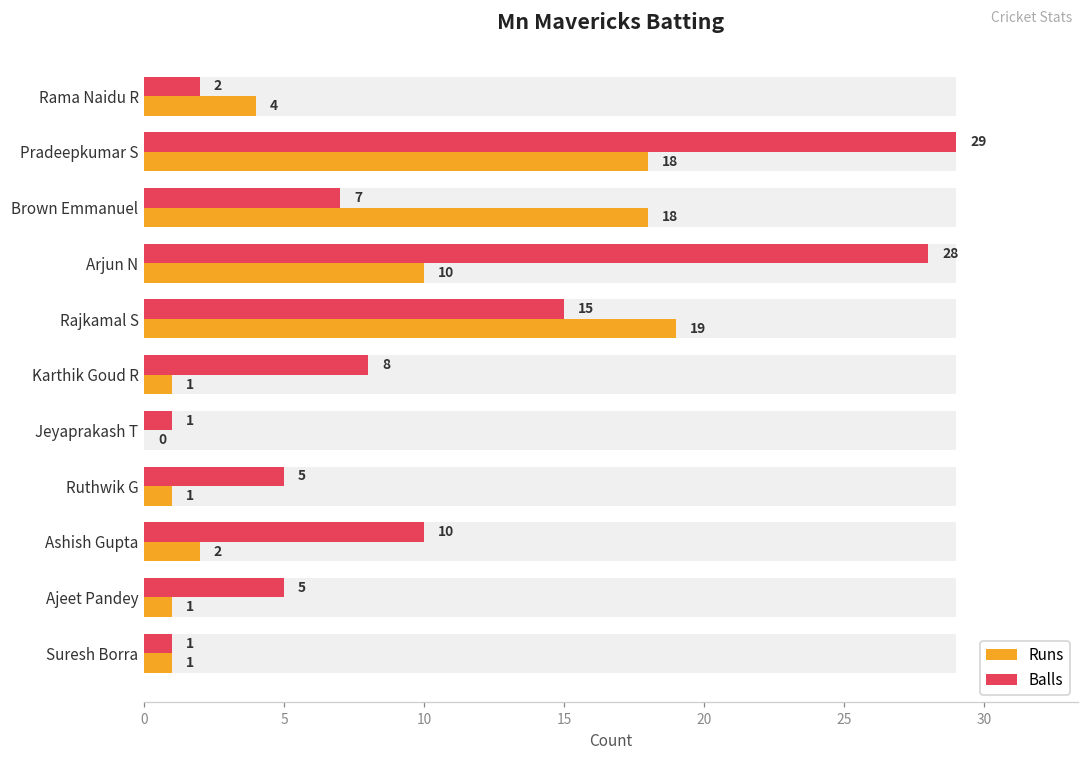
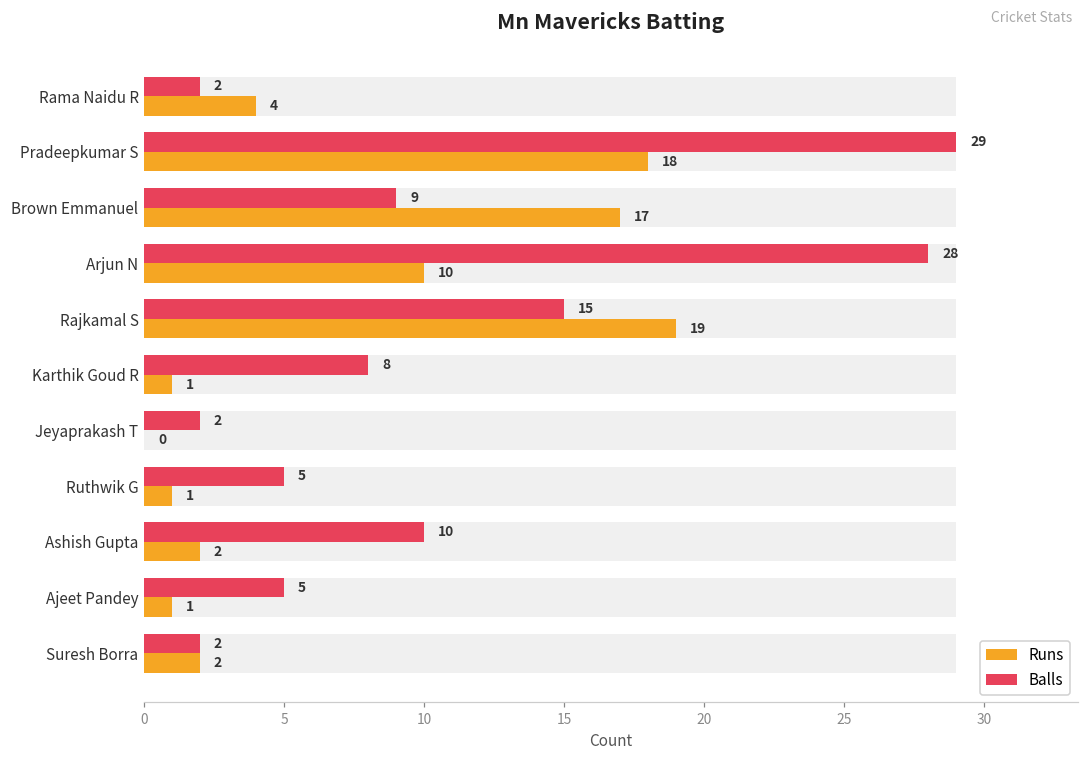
Balls, Brown Emmanuel: 7 -> 9
Runs, Brown Emmanuel: 18 -> 17
Balls, Jeyaprakash T: 1 -> 2
Balls, Suresh Borra: 1 -> 2
Runs, Suresh Borra: 1 -> 2
